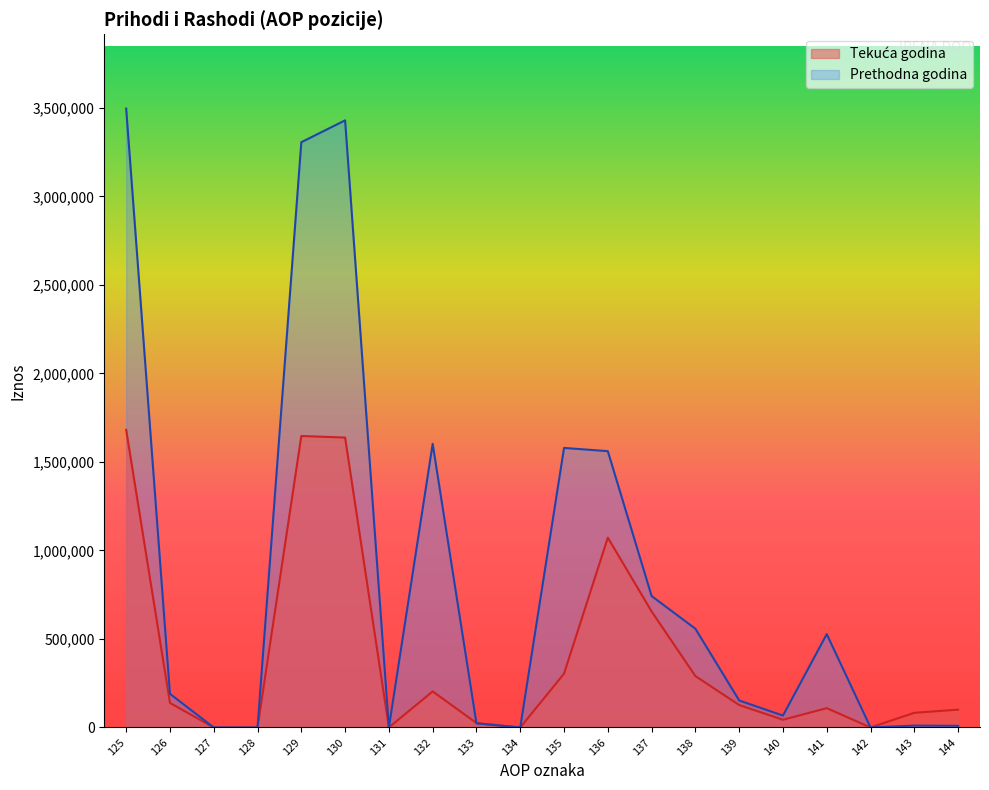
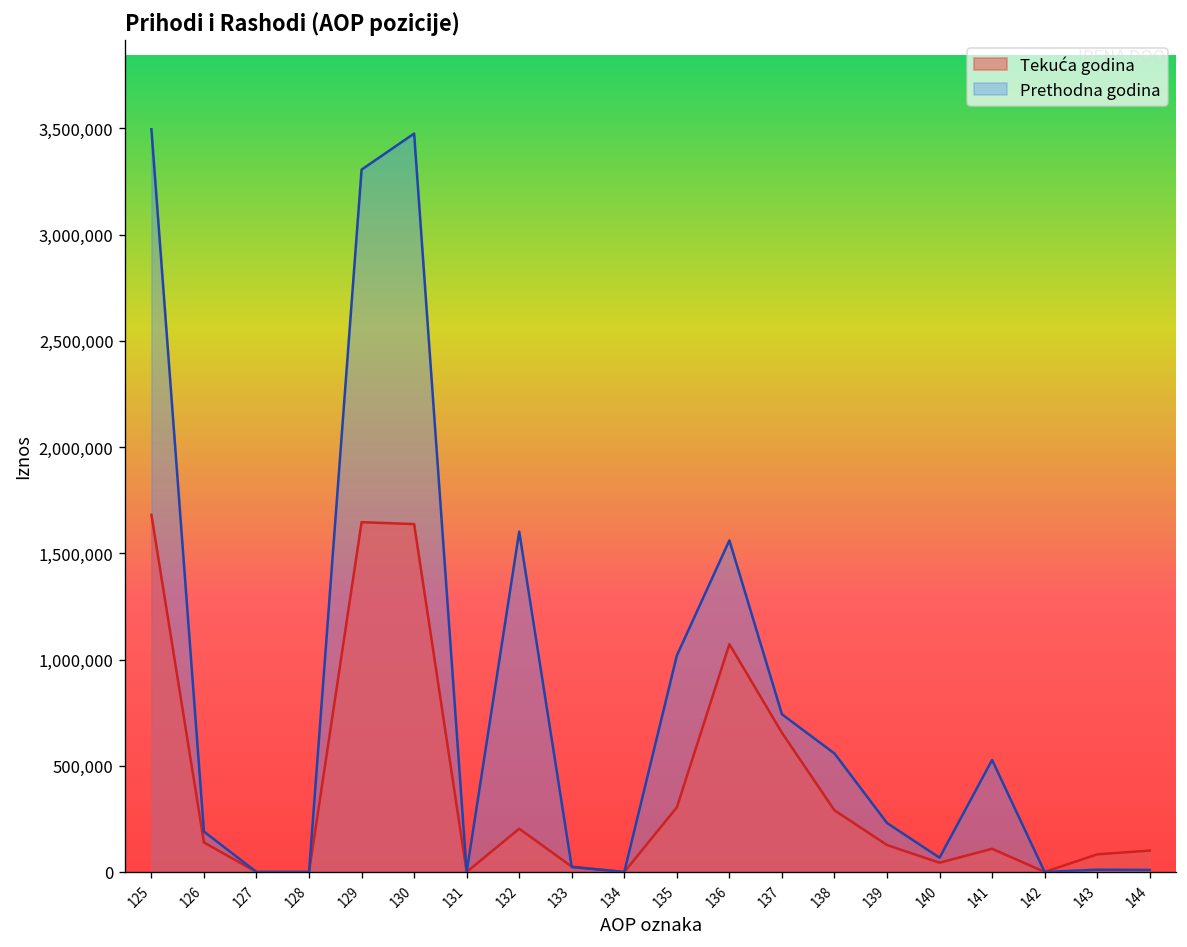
Prethodna godina, 130: 3,430,000 -> 3,480,000
Prethodna godina, 135: 1,580,000 -> 1,020,000
Prethodna godina, 139: 150,000 -> 230,000
